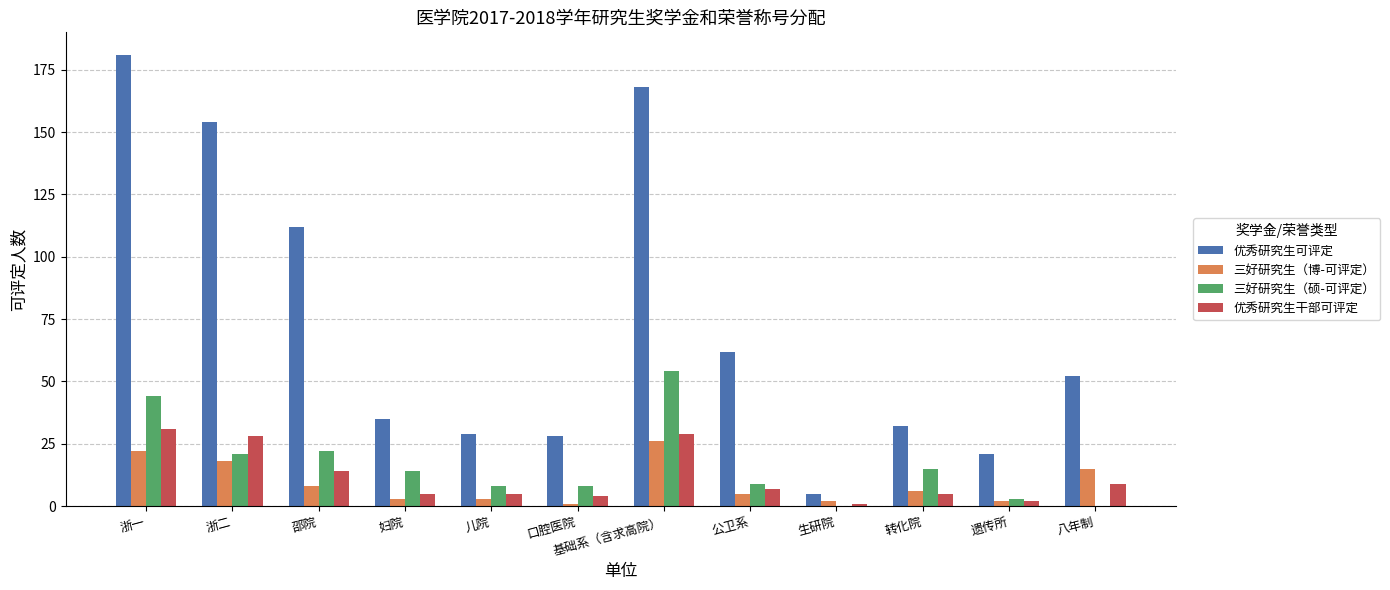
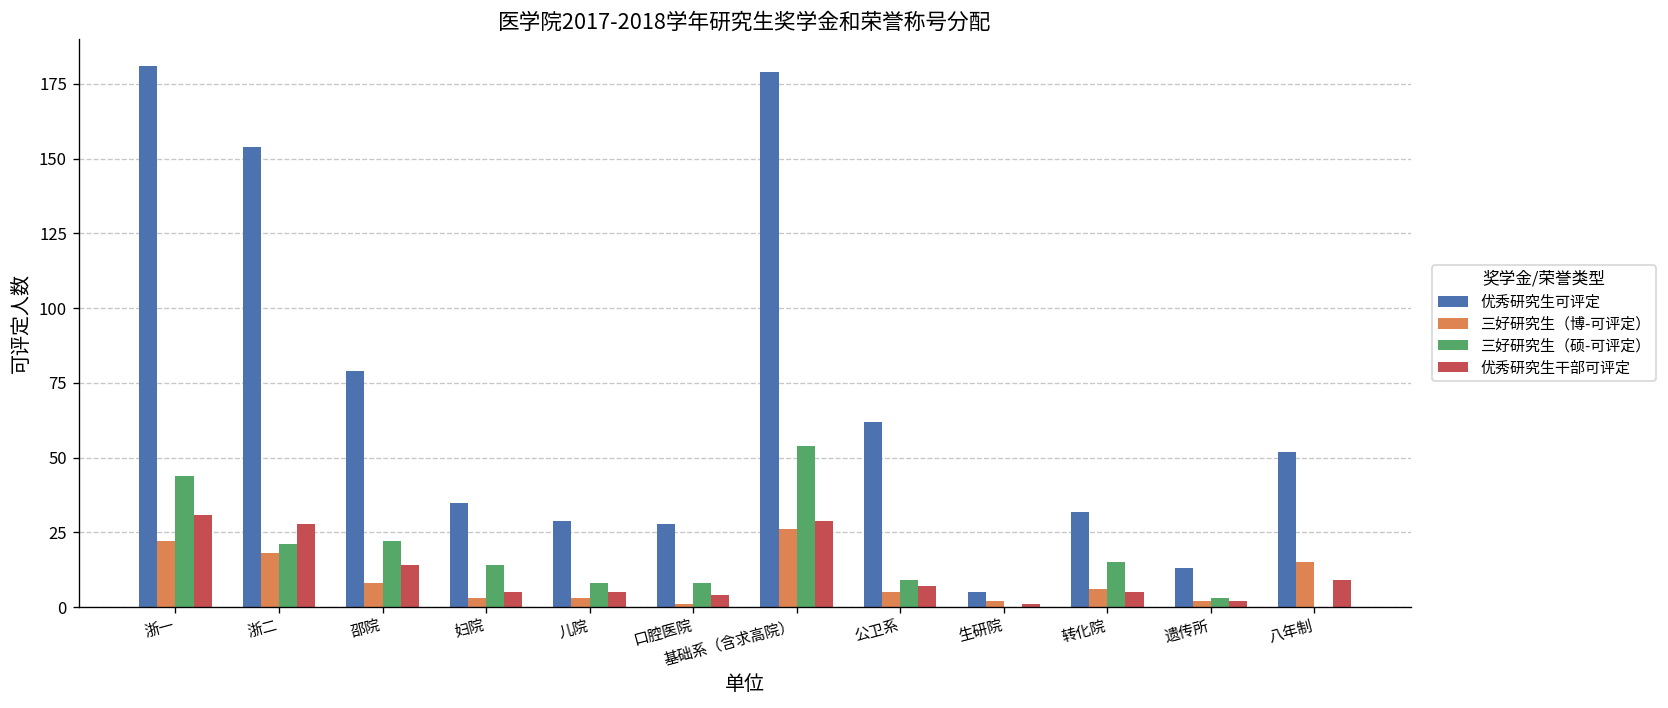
优秀研究生可评定, 邵院: 112 -> 79
优秀研究生可评定, 基础系（含求高院）: 168 -> 179
优秀研究生可评定, 遗传所: 21 -> 13
